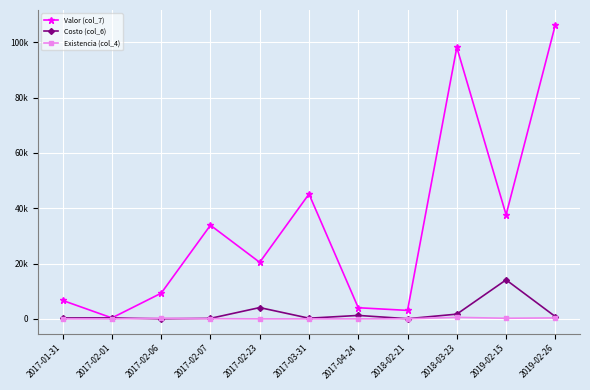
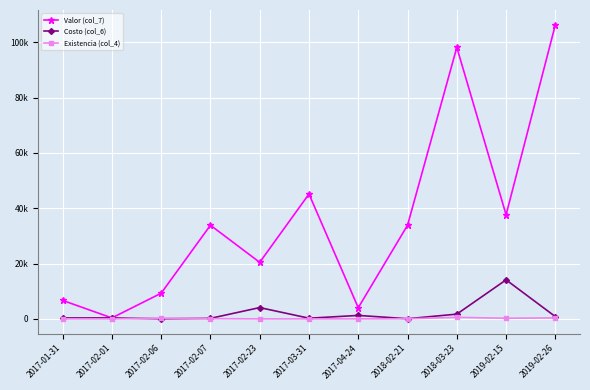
Valor (col_7), 2018-02-21: 3000 -> 34000
